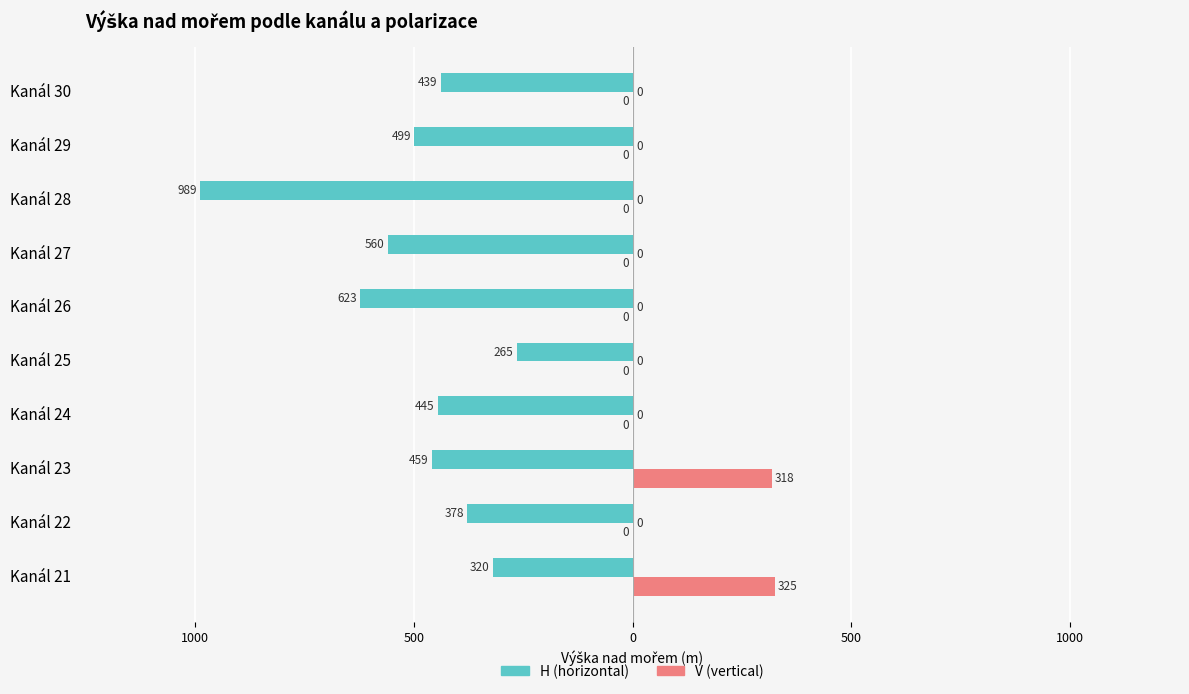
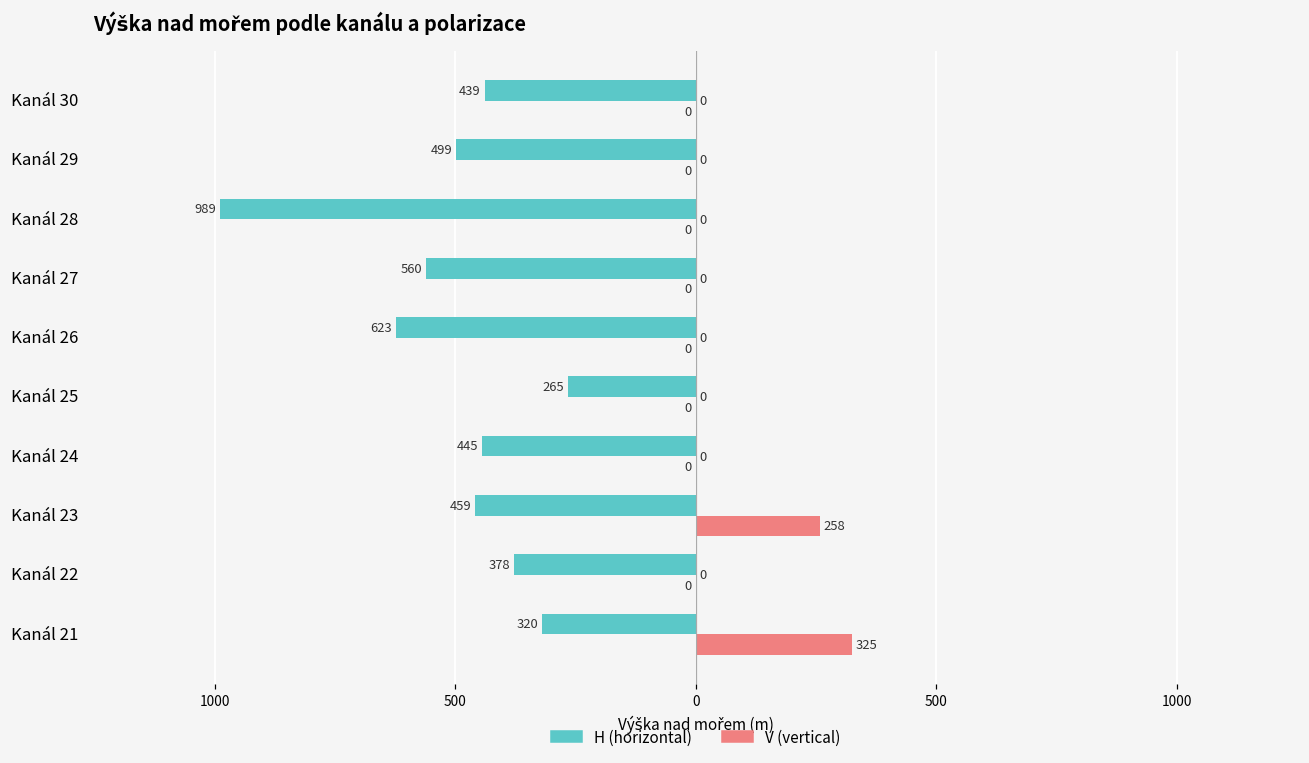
V (vertical), Kanál 23: 318 -> 258
